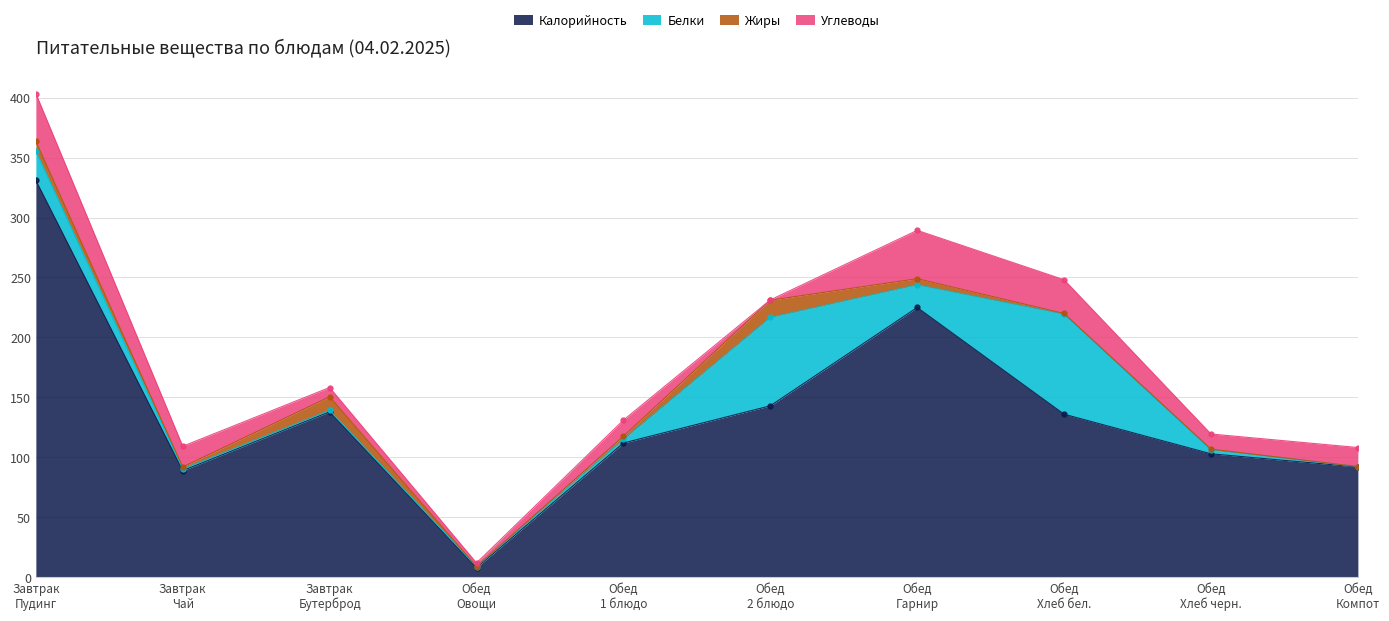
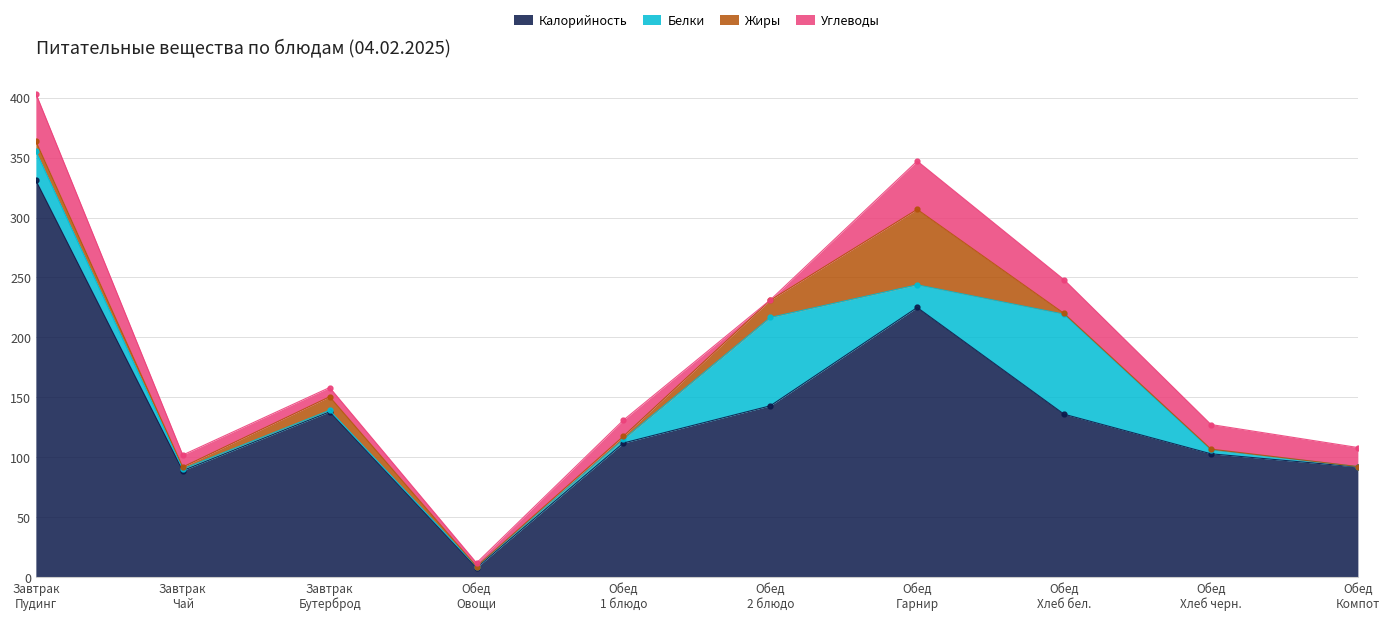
Углеводы, Завтрак Чай: 17 -> 10
Жиры, Обед Гарнир: 5 -> 63
Углеводы, Обед Хлеб черн.: 13 -> 21
